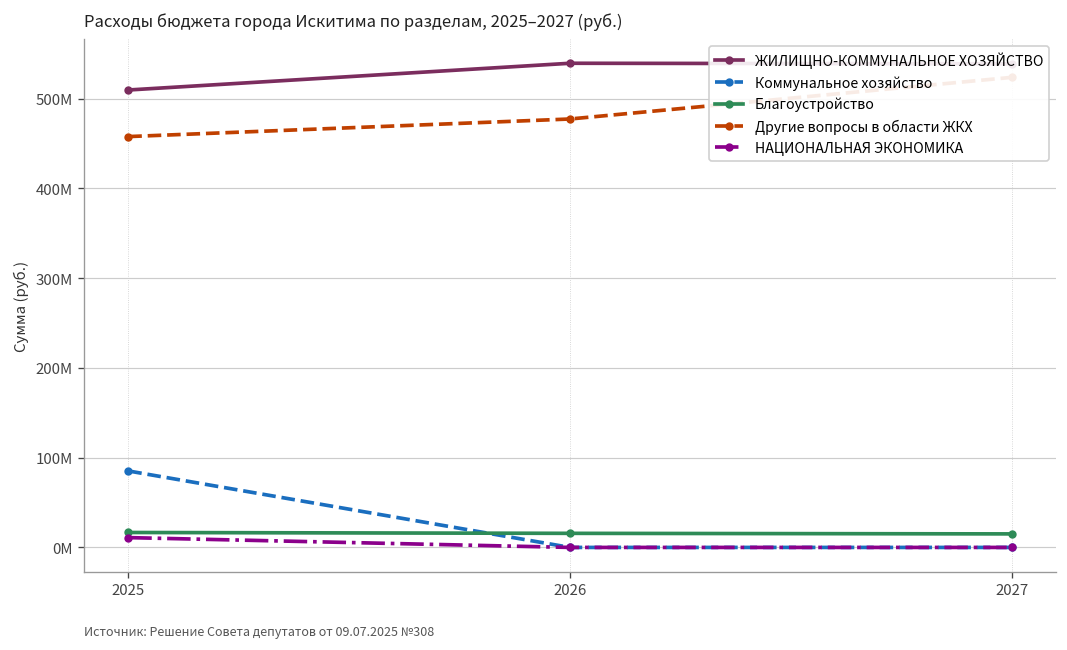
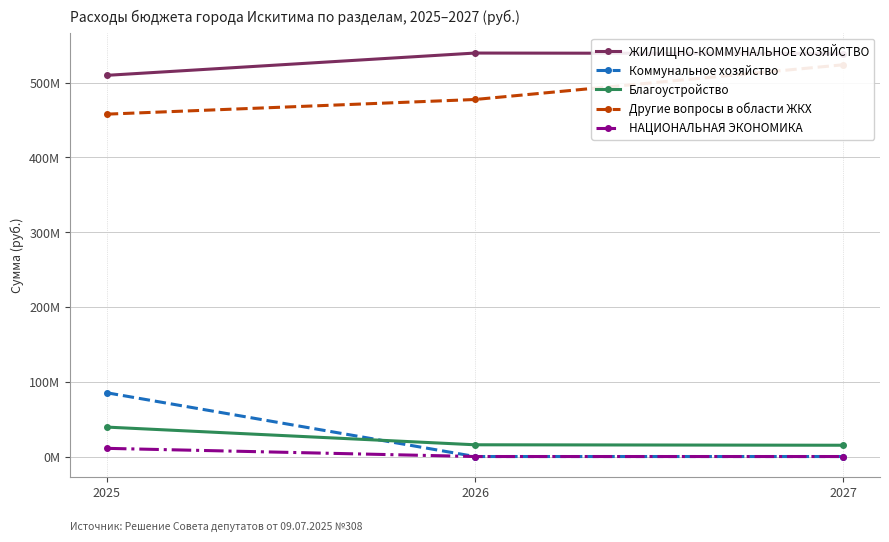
Благоустройство, 2025: 20000000 -> 40000000
